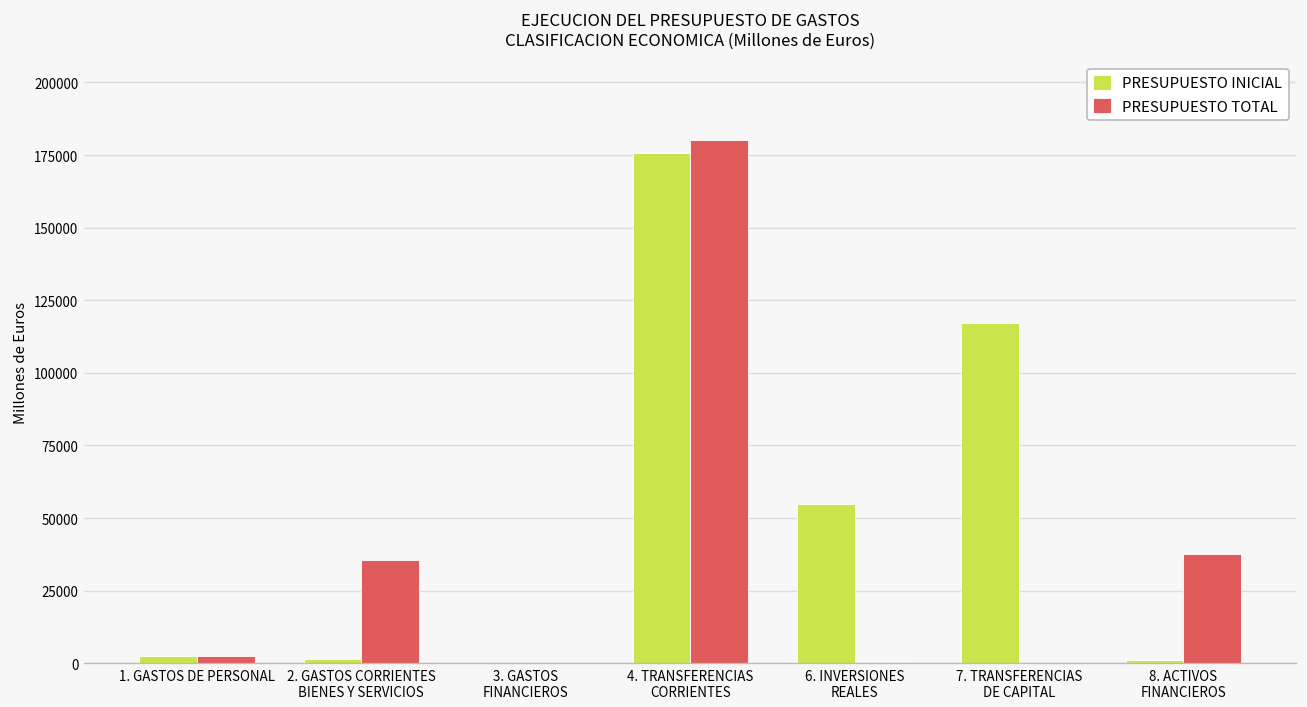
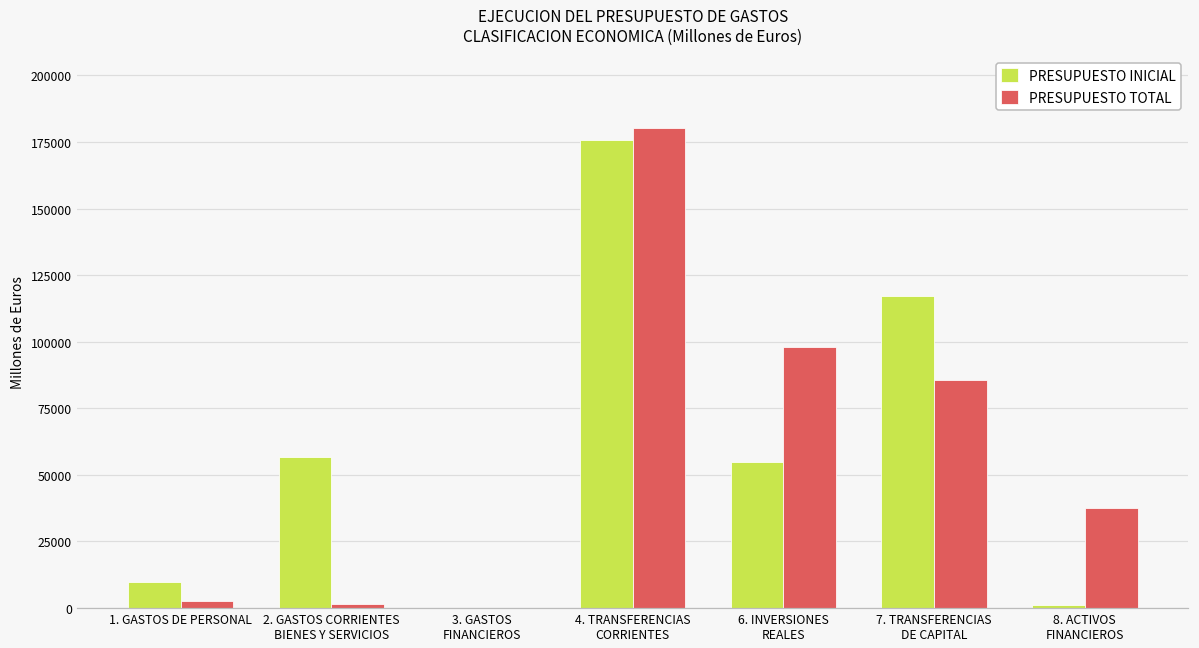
PRESUPUESTO INICIAL, 1. GASTOS DE PERSONAL: 3000 -> 10000
PRESUPUESTO INICIAL, 2. GASTOS CORRIENTES BIENES Y SERVICIOS: 2000 -> 57000
PRESUPUESTO TOTAL, 2. GASTOS CORRIENTES BIENES Y SERVICIOS: 36000 -> 2000
PRESUPUESTO TOTAL, 6. INVERSIONES REALES: 0 -> 98000
PRESUPUESTO TOTAL, 7. TRANSFERENCIAS DE CAPITAL: 0 -> 86000
